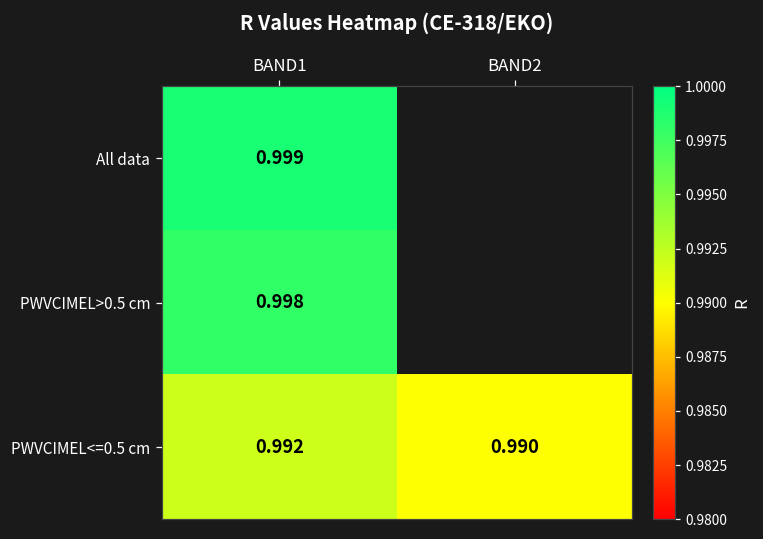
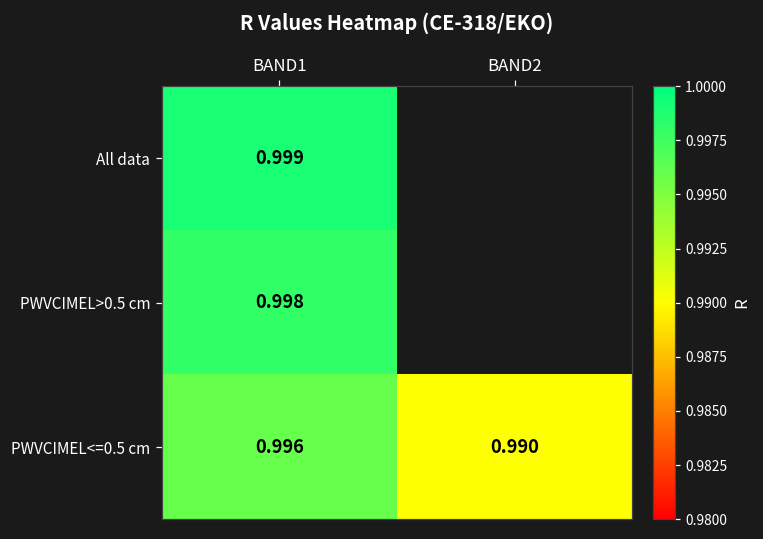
PWVCIMEL<=0.5 cm, BAND1: 0.992 -> 0.996
